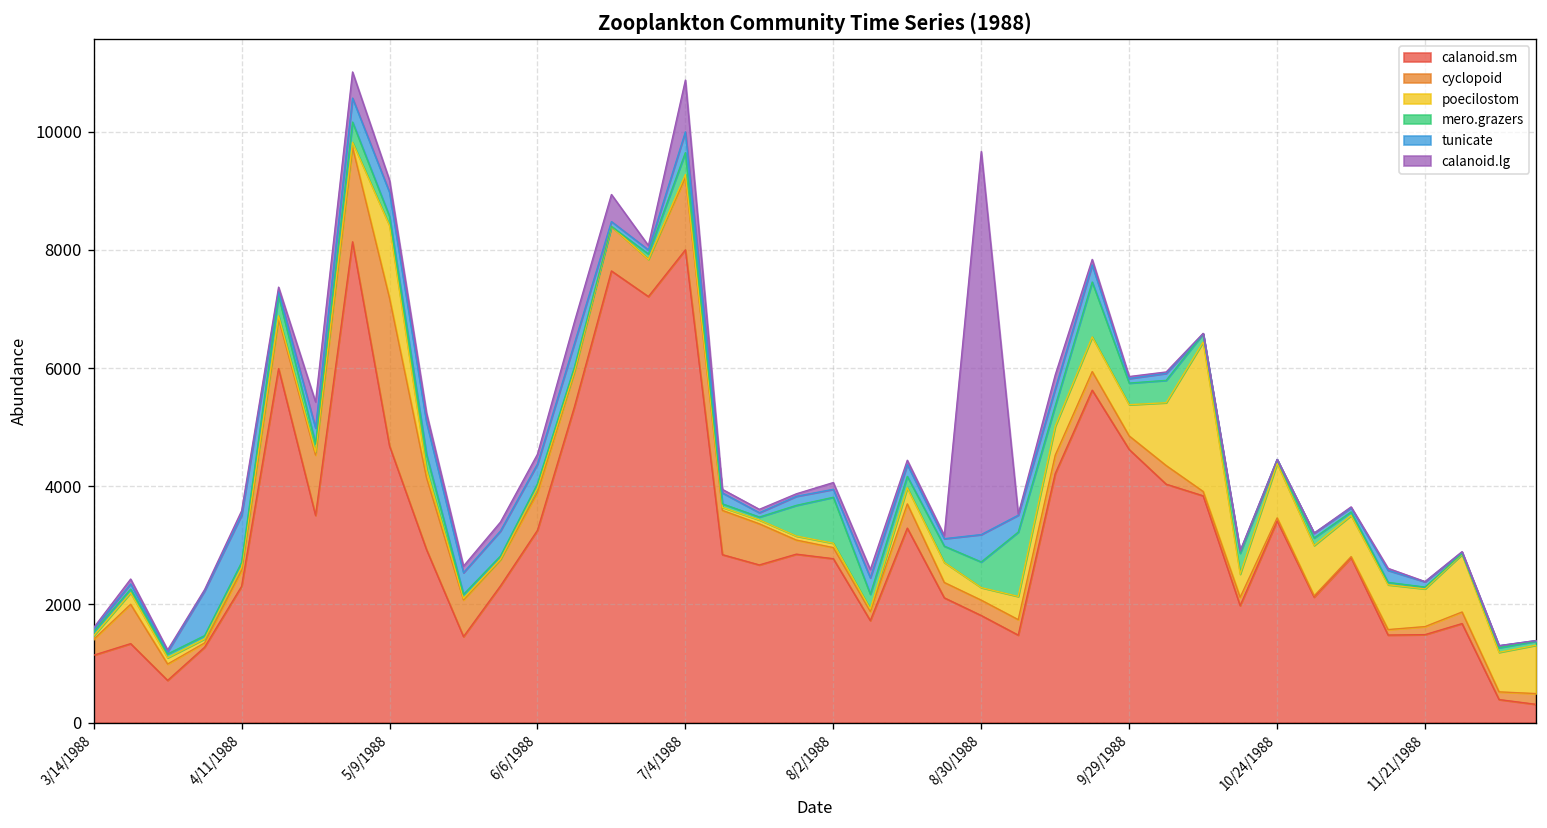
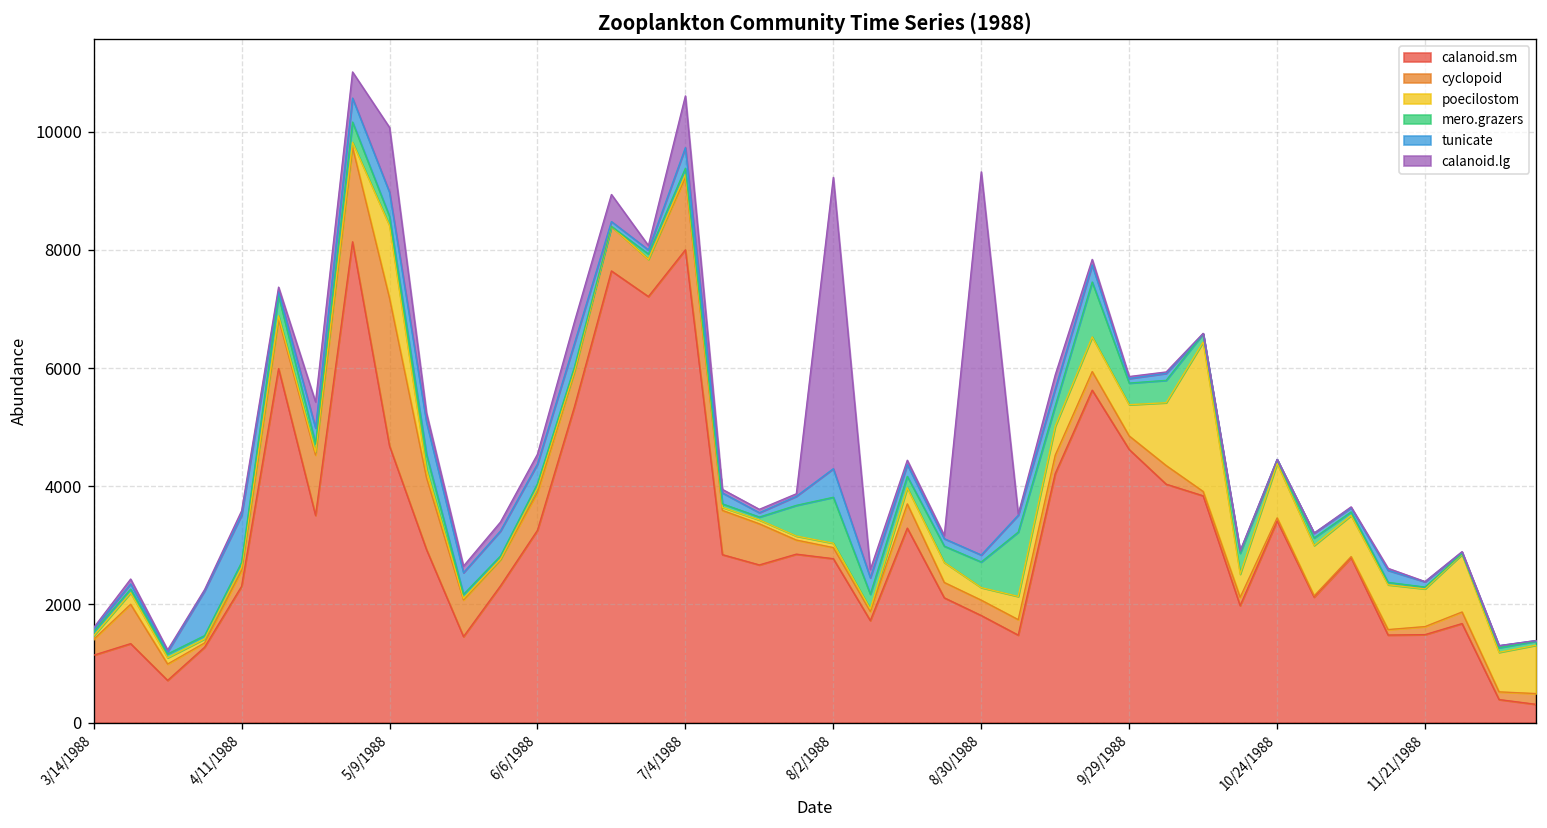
calanoid.lg, 5/9/1988: 200 -> 1100
mero.grazers, 7/4/1988: 400 -> 100
tunicate, 8/2/1988: 100 -> 500
calanoid.lg, 8/2/1988: 100 -> 4900
tunicate, 8/30/1988: 500 -> 100
